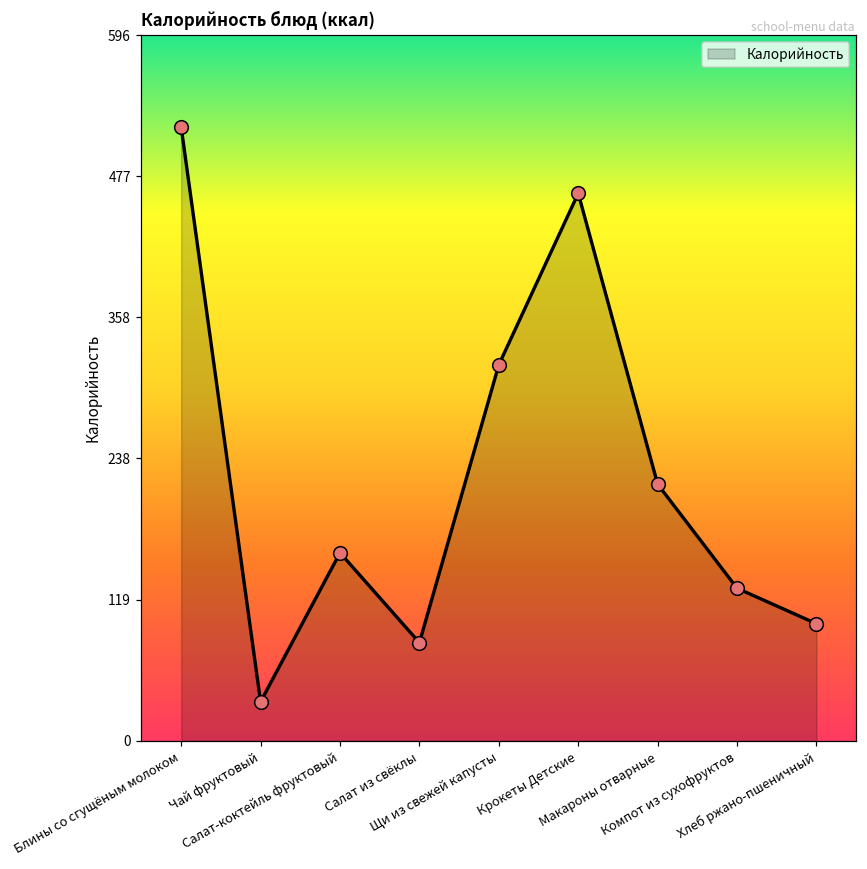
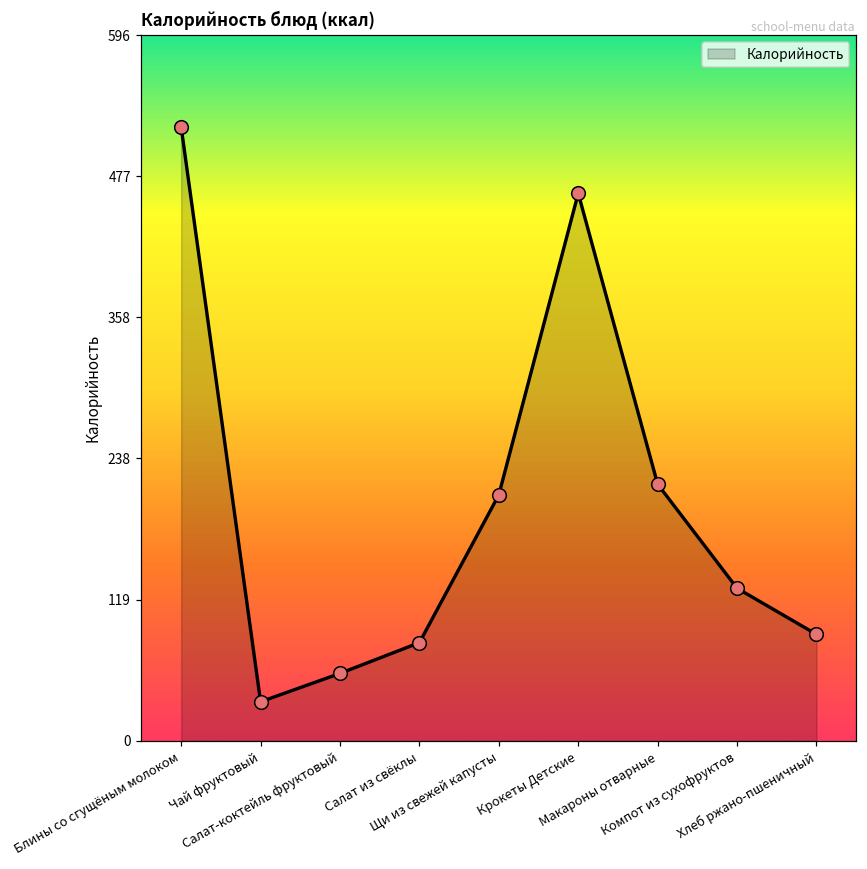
Салат-коктейль фруктовый: 159 -> 57
Щи из свежей капусты: 318 -> 208
Хлеб ржано-пшеничный: 99 -> 90
